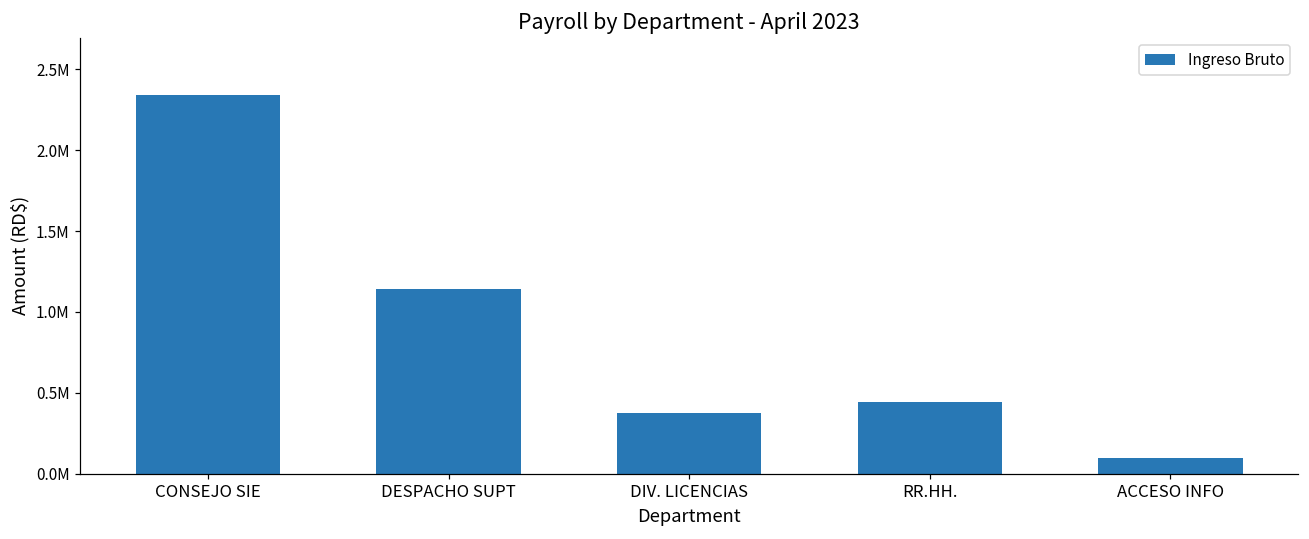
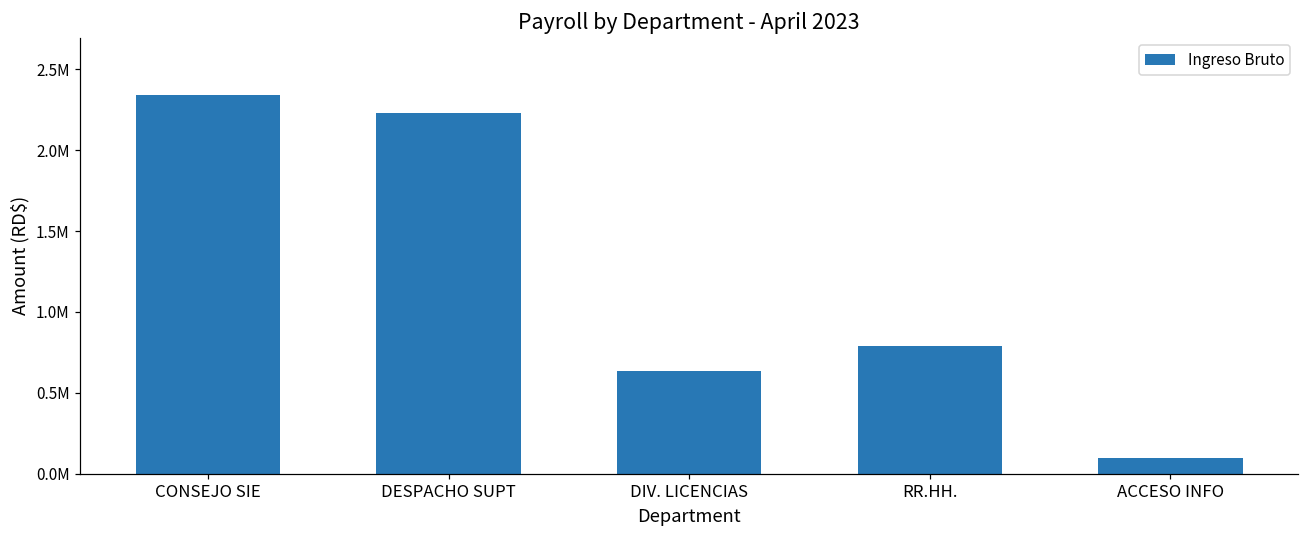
DESPACHO SUPT: 1140000 -> 2230000
DIV. LICENCIAS: 380000 -> 640000
RR.HH.: 440000 -> 790000
